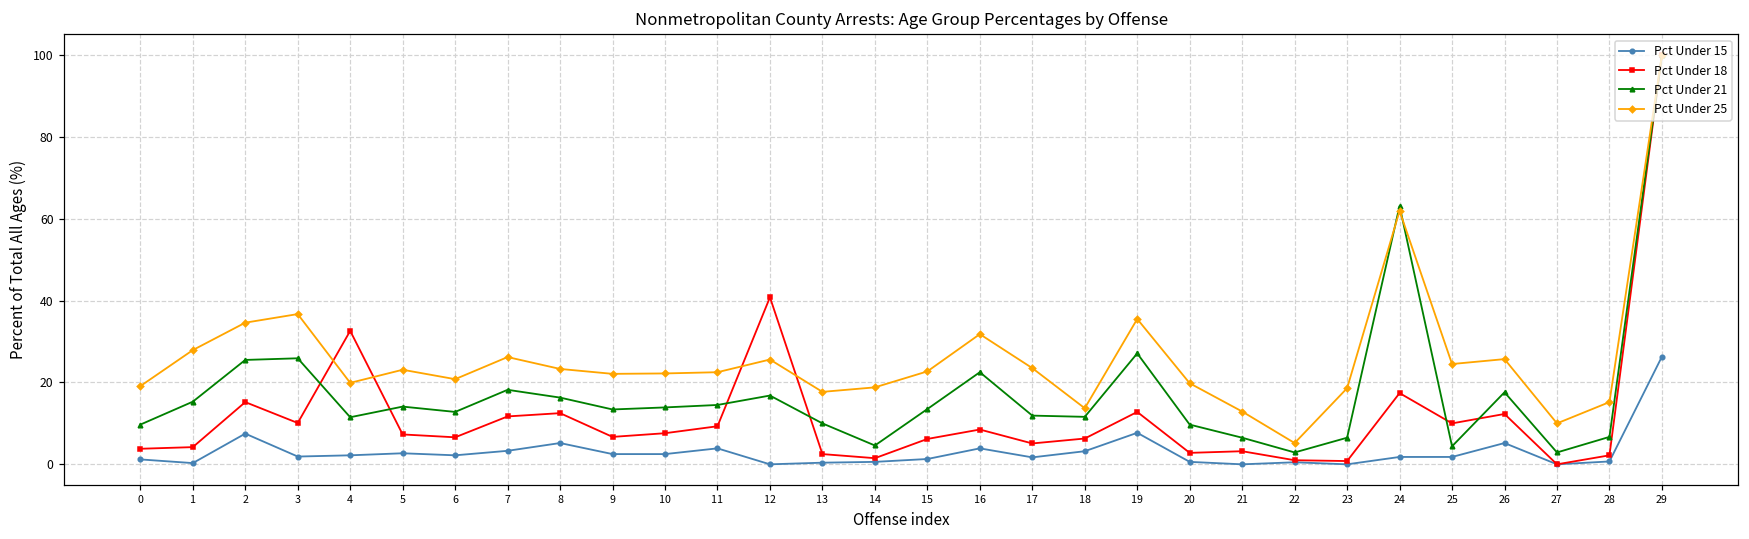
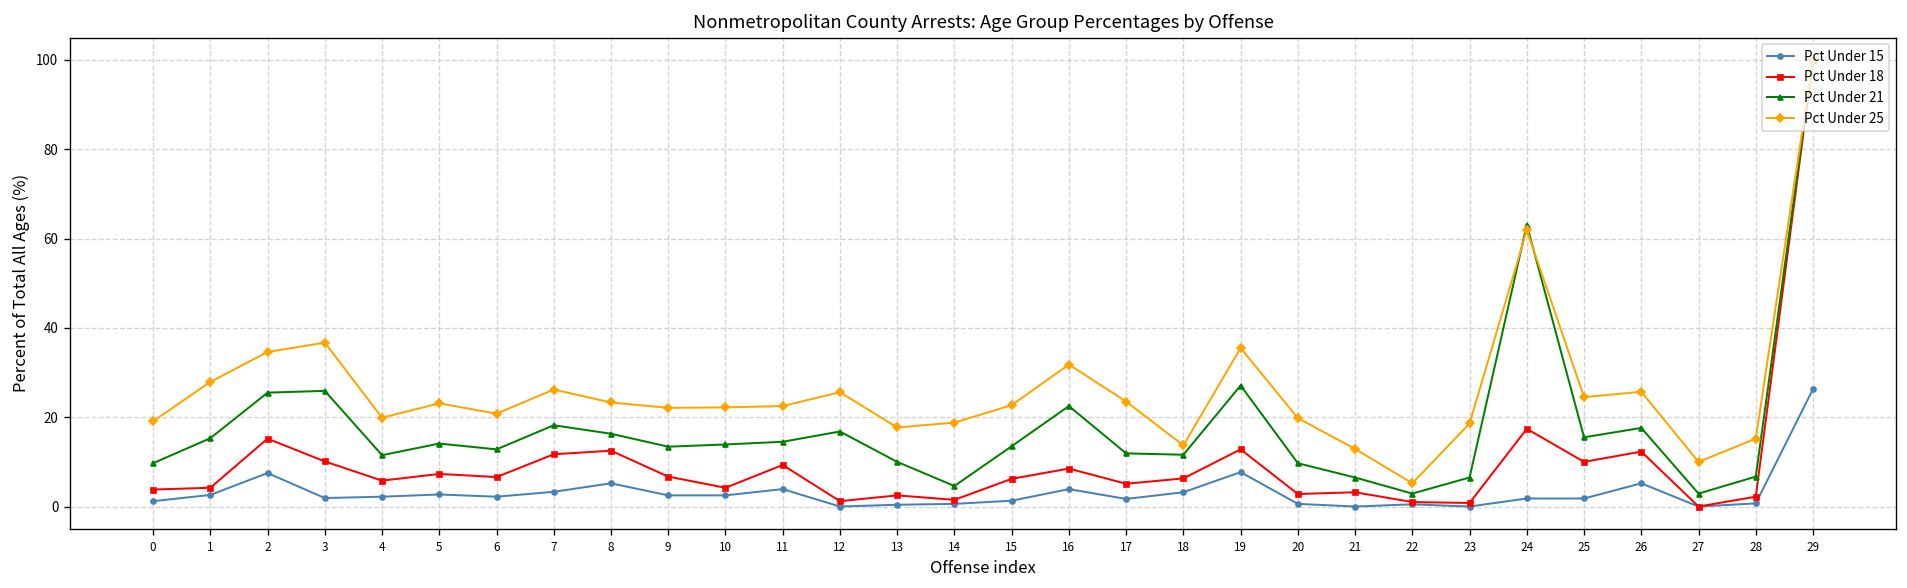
Pct Under 15, 1: 0 -> 3
Pct Under 18, 4: 33 -> 6
Pct Under 18, 10: 8 -> 4
Pct Under 18, 12: 41 -> 1
Pct Under 21, 25: 4 -> 16
